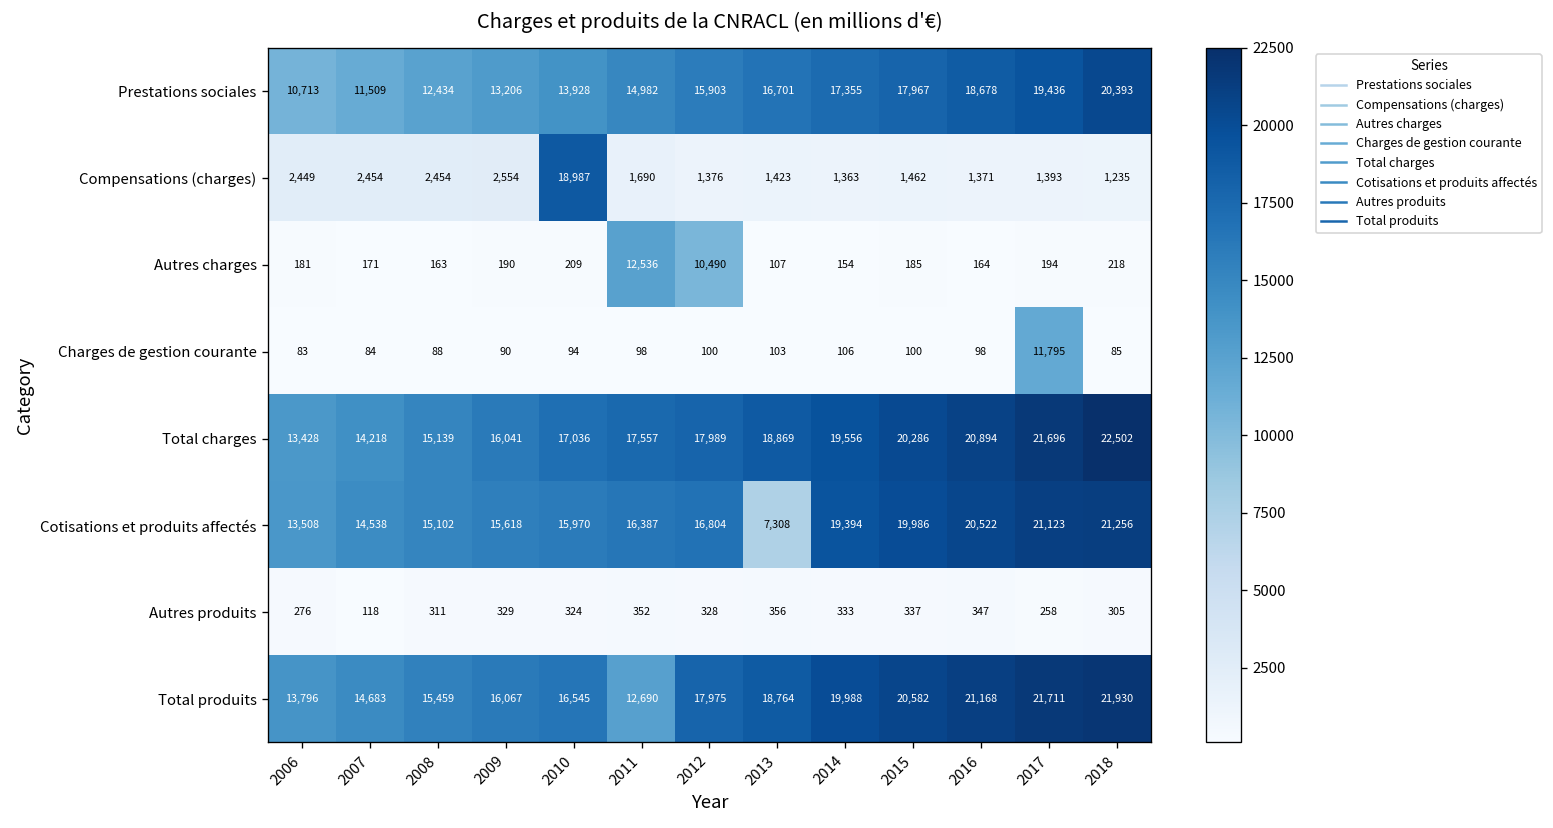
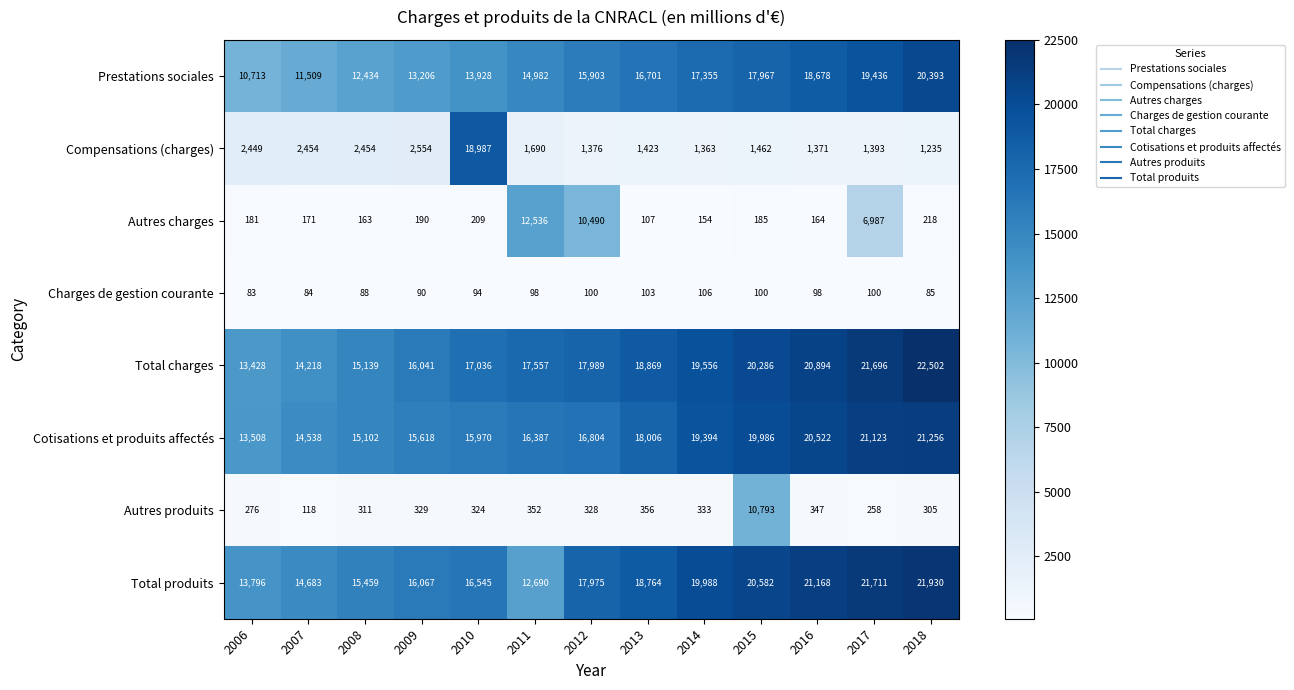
Autres charges, 2017: 194 -> 6,987
Charges de gestion courante, 2017: 11,795 -> 100
Cotisations et produits affectés, 2013: 7,308 -> 18,006
Autres produits, 2015: 337 -> 10,793
